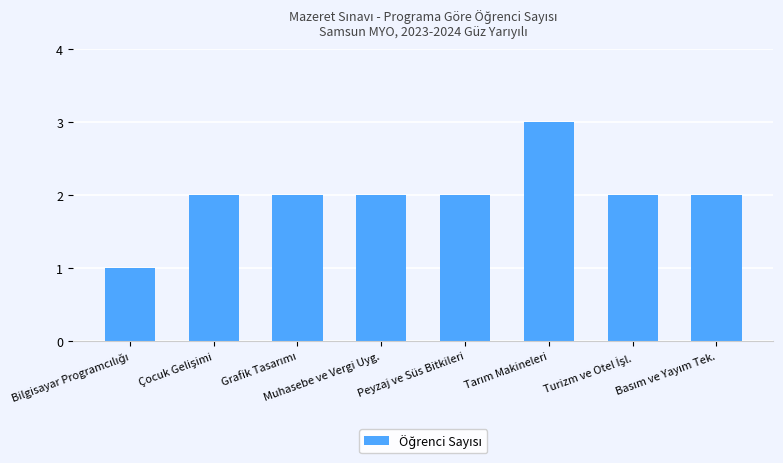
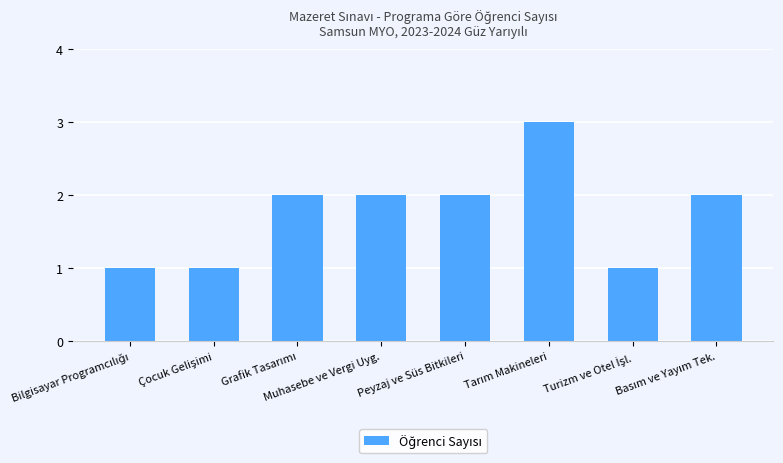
Çocuk Gelişimi: 2 -> 1
Turizm ve Otel İşl.: 2 -> 1
